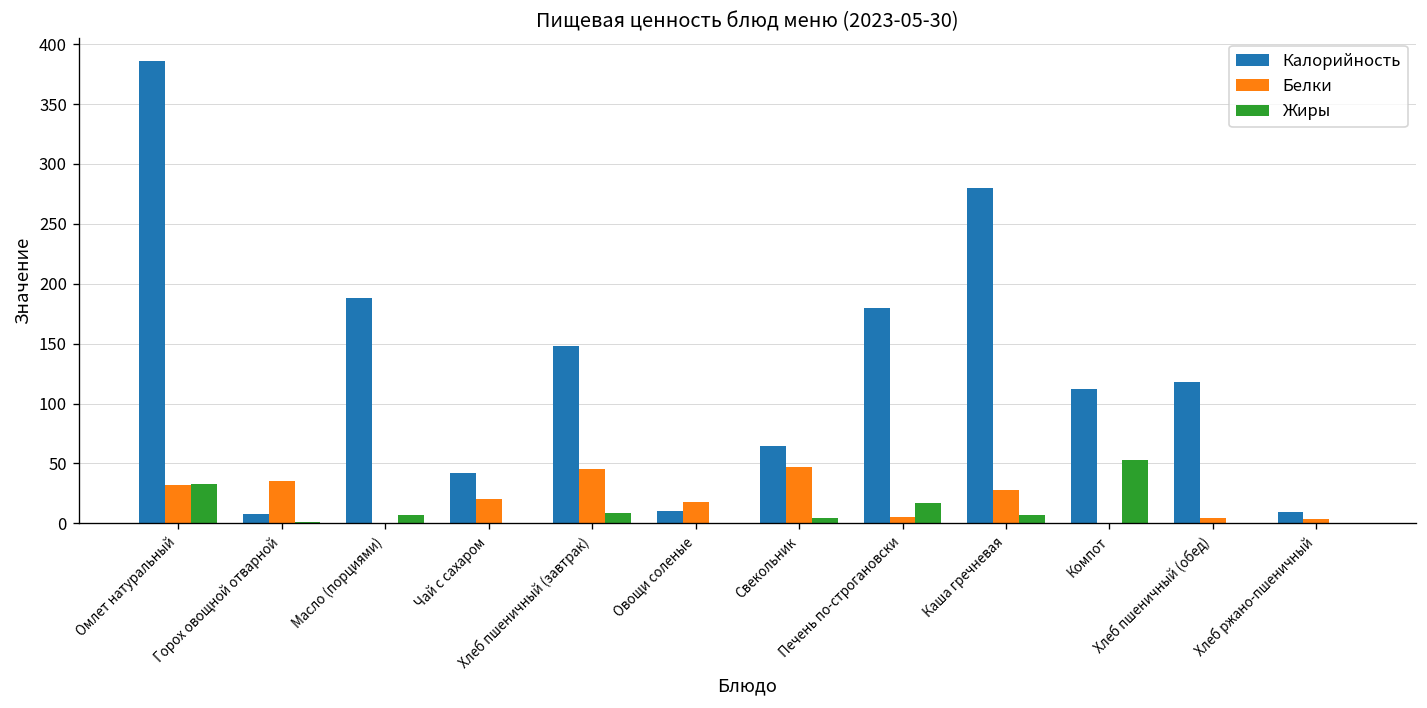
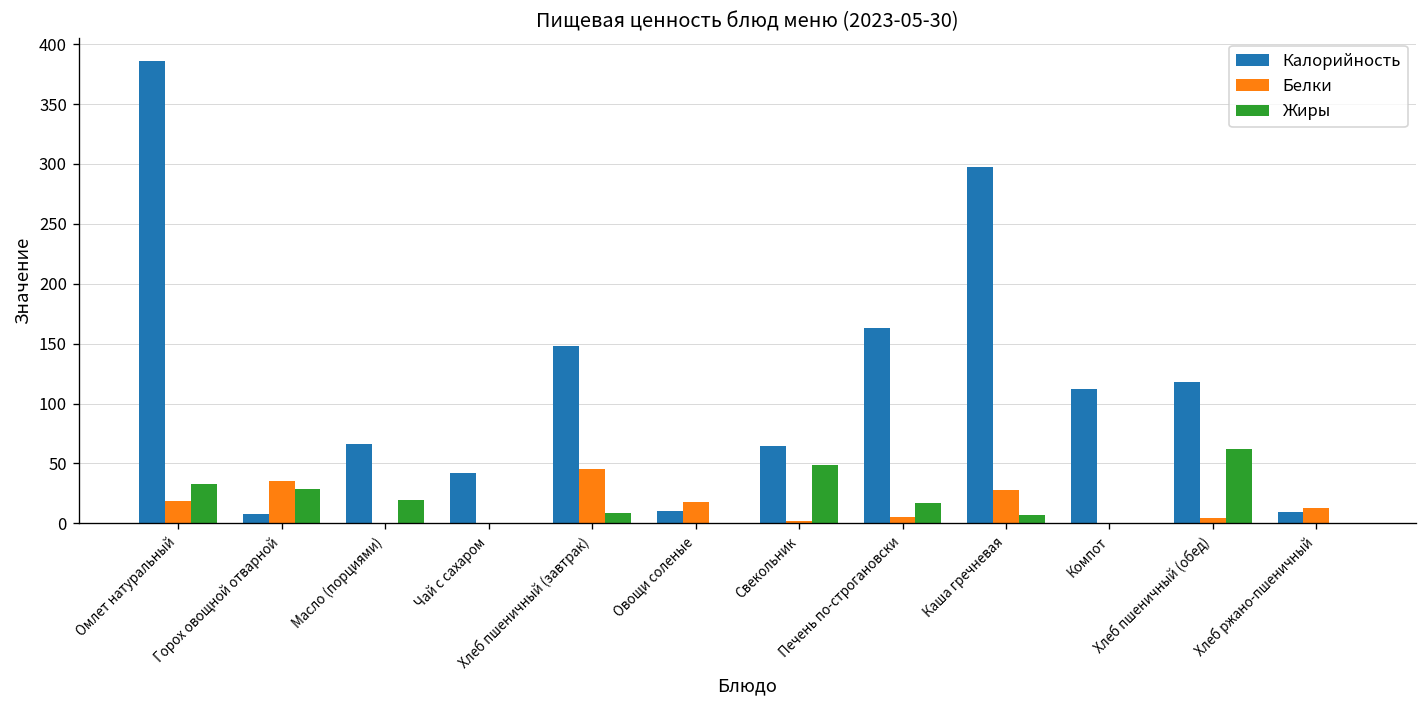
Белки, Омлет натуральный: 30 -> 20
Жиры, Горох овощной отварной: 0 -> 30
Калорийность, Масло (порциями): 190 -> 70
Жиры, Масло (порциями): 10 -> 20
Белки, Чай с сахаром: 20 -> 0
Белки, Свекольник: 50 -> 0
Жиры, Свекольник: 0 -> 50
Калорийность, Печень по-строгановски: 180 -> 160
Калорийность, Каша гречневая: 280 -> 300
Жиры, Компот: 50 -> 0
Жиры, Хлеб пшеничный (обед): 0 -> 60
Белки, Хлеб ржано-пшеничный: 0 -> 10
